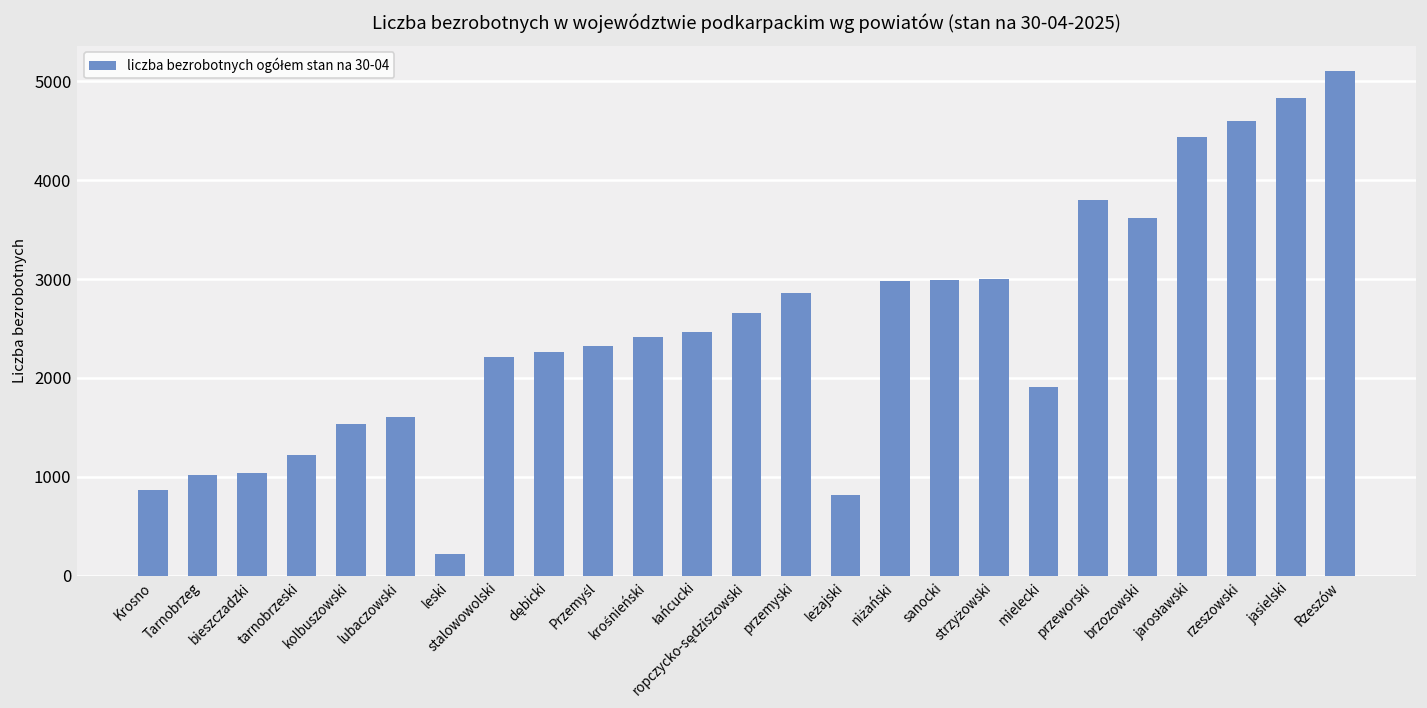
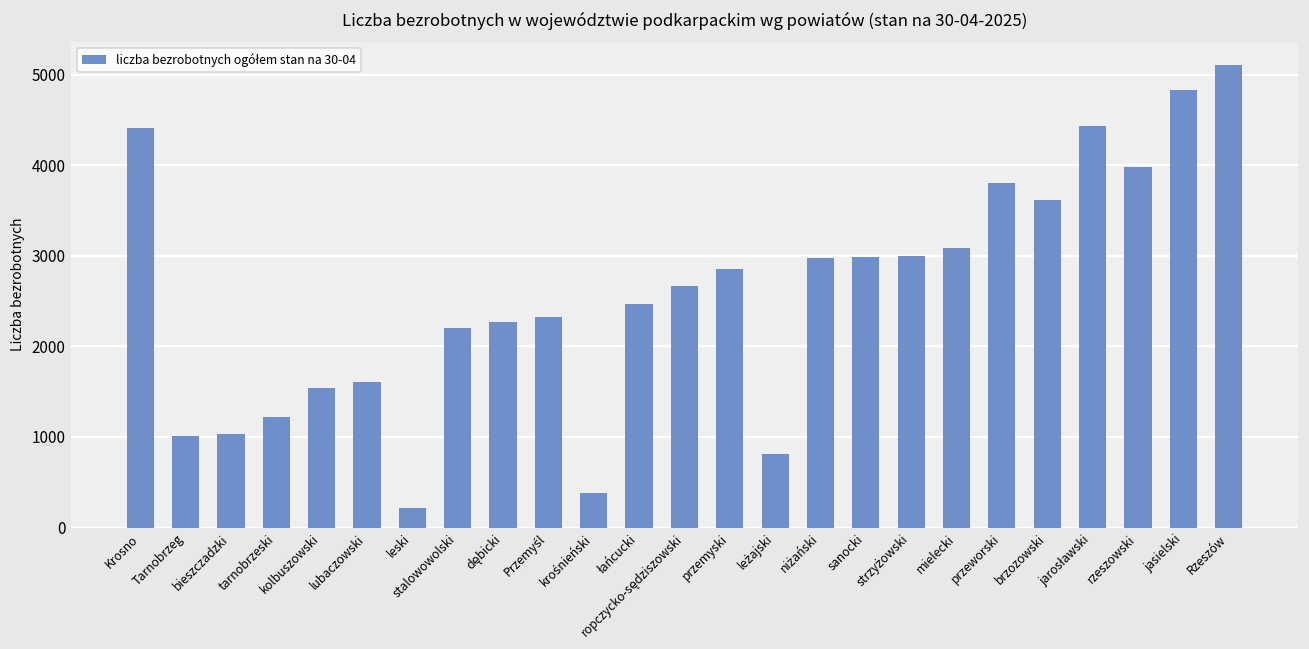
Krosno: 900 -> 4400
krośnieński: 2400 -> 400
mielecki: 1900 -> 3100
rzeszowski: 4600 -> 4000
